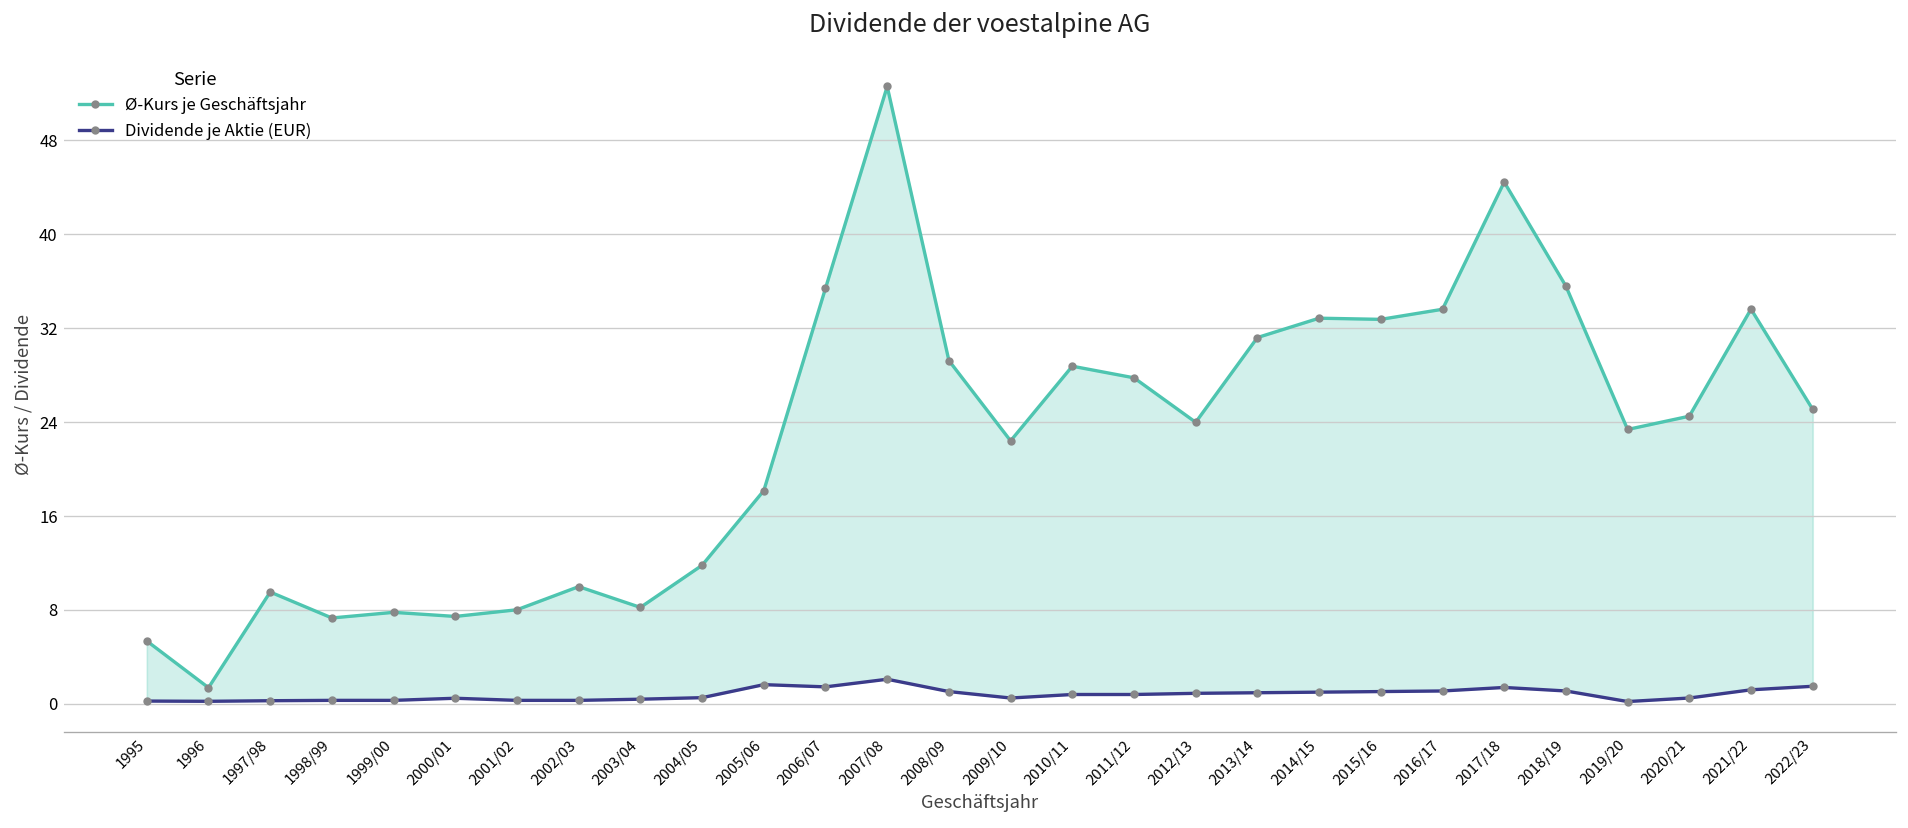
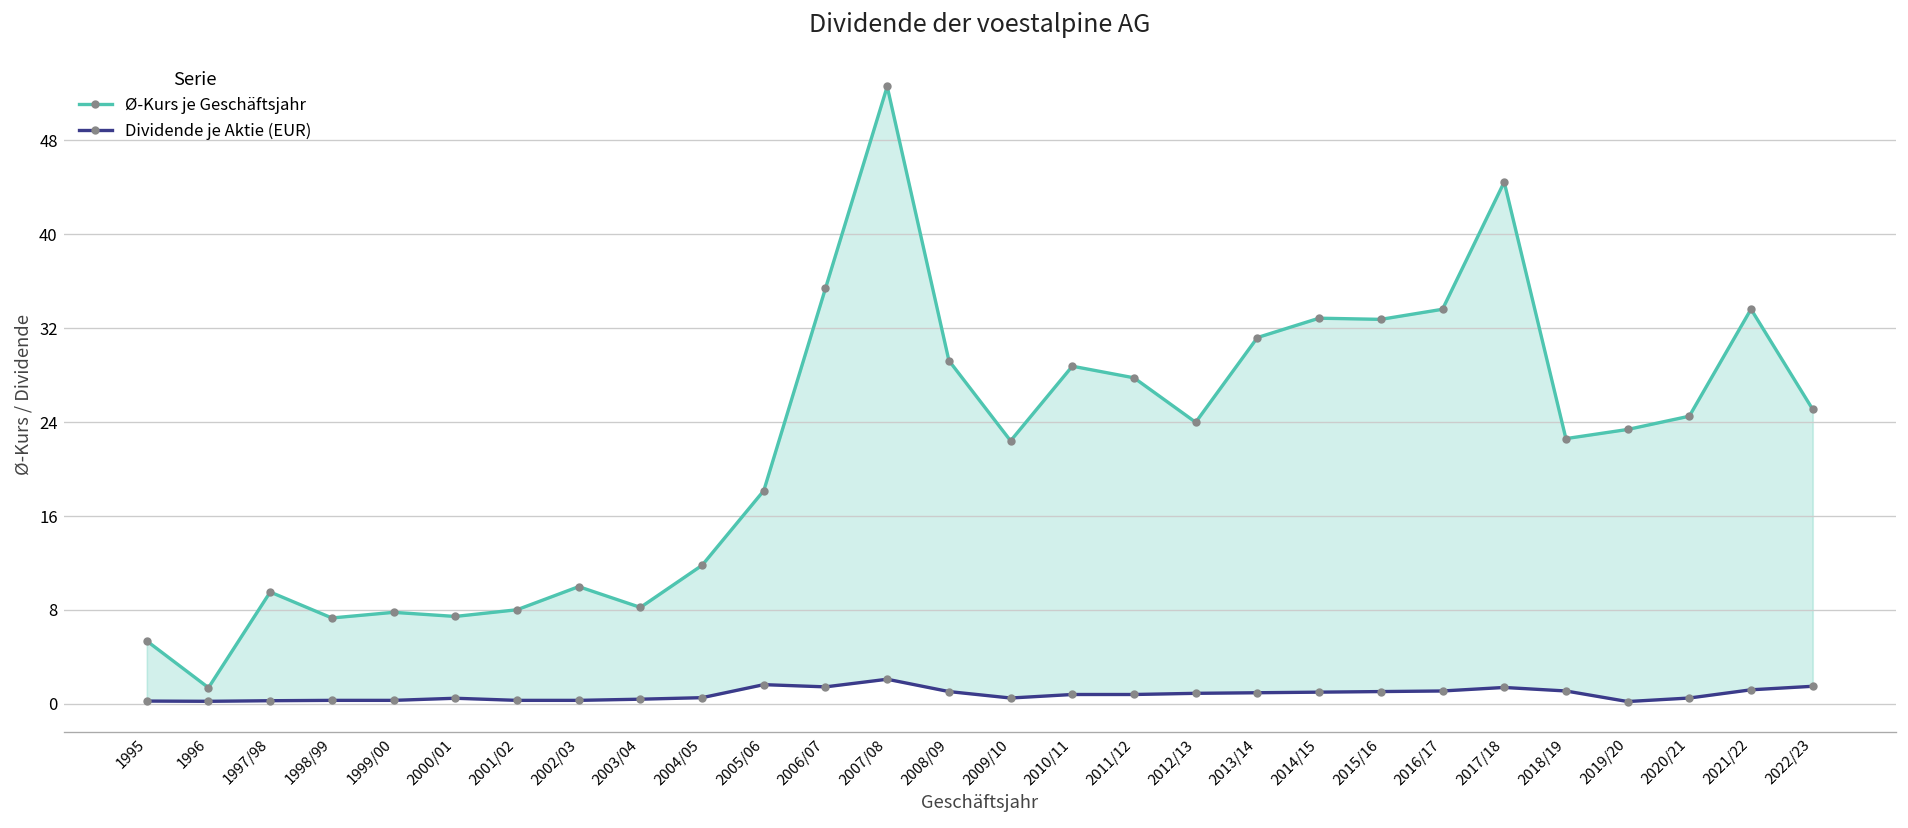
Ø-Kurs je Geschäftsjahr, 2018/19: 36 -> 23
